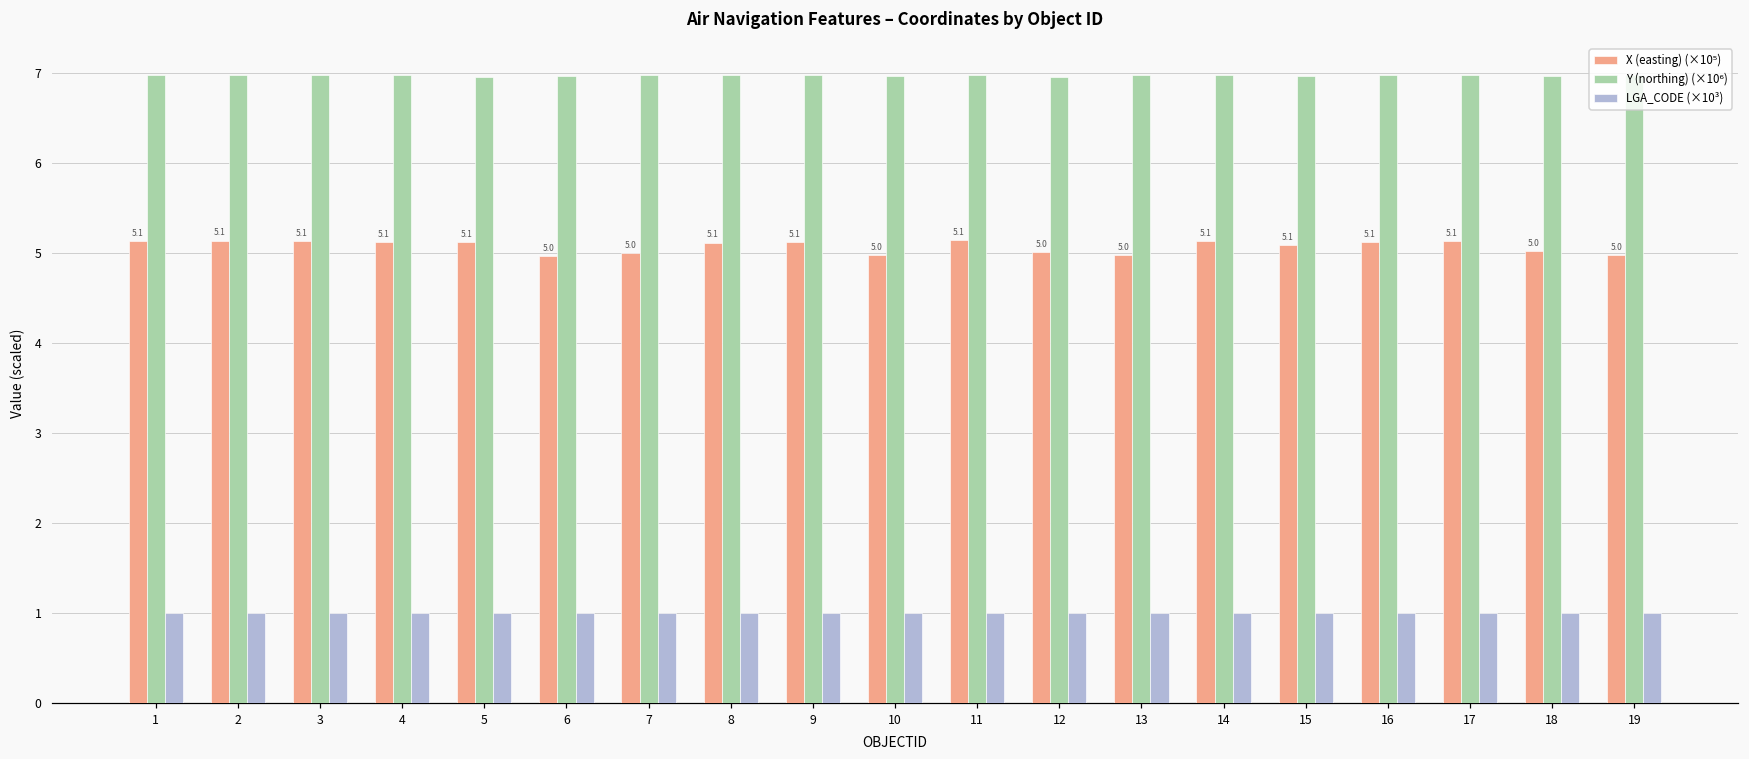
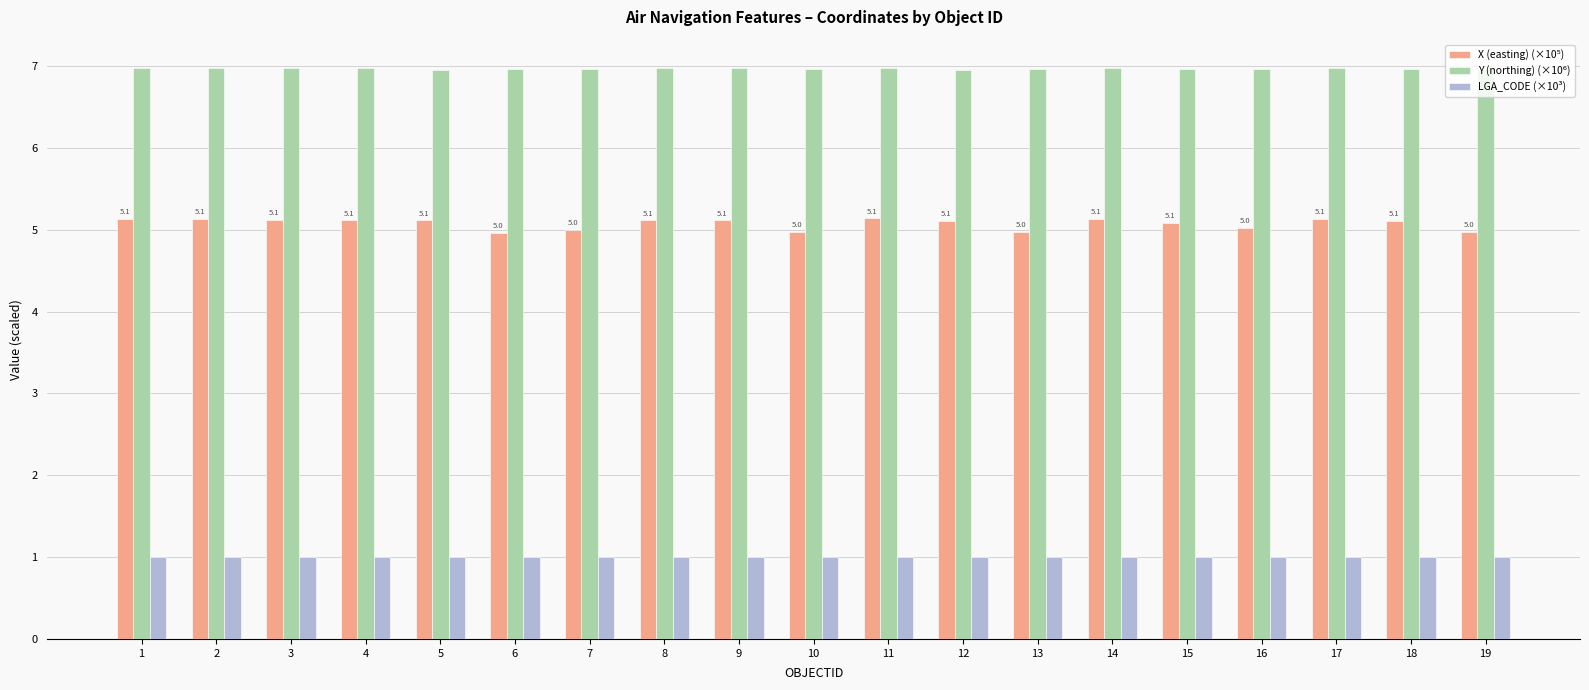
X (easting) (×10⁵), 12: 5.0 -> 5.1
X (easting) (×10⁵), 16: 5.1 -> 5.0
X (easting) (×10⁵), 18: 5.0 -> 5.1
